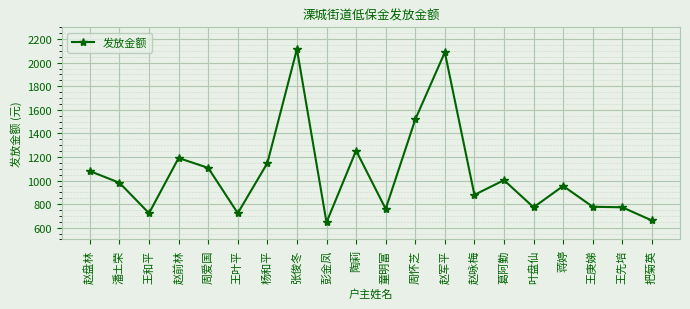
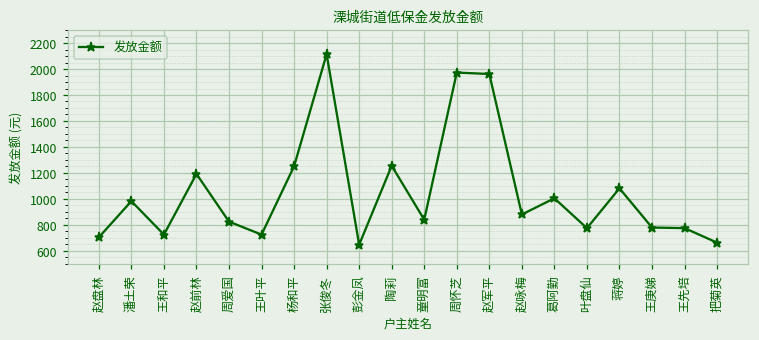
赵盘林: 1080 -> 700
周爱国: 1110 -> 820
杨和平: 1150 -> 1250
童明富: 760 -> 840
周怀芝: 1520 -> 1970
赵军平: 2090 -> 1960
蒋婷: 950 -> 1080
